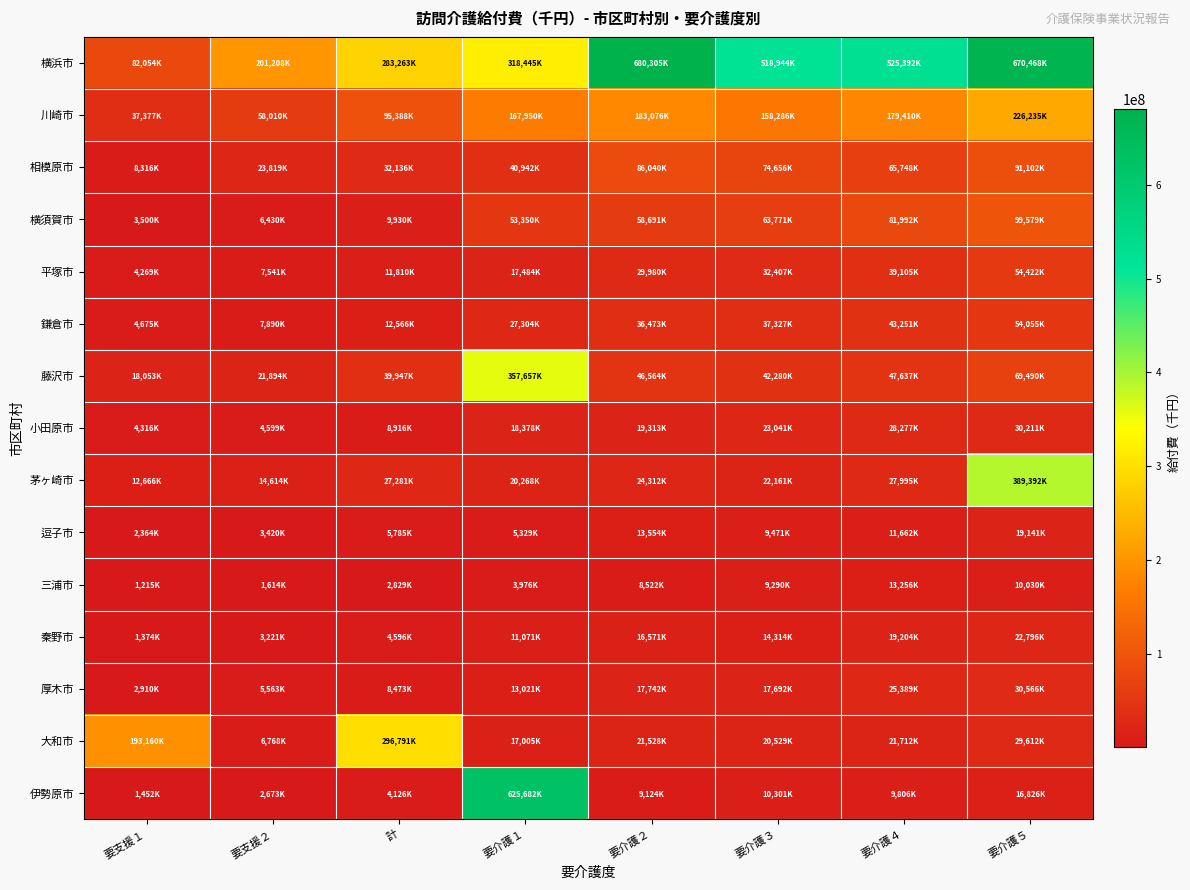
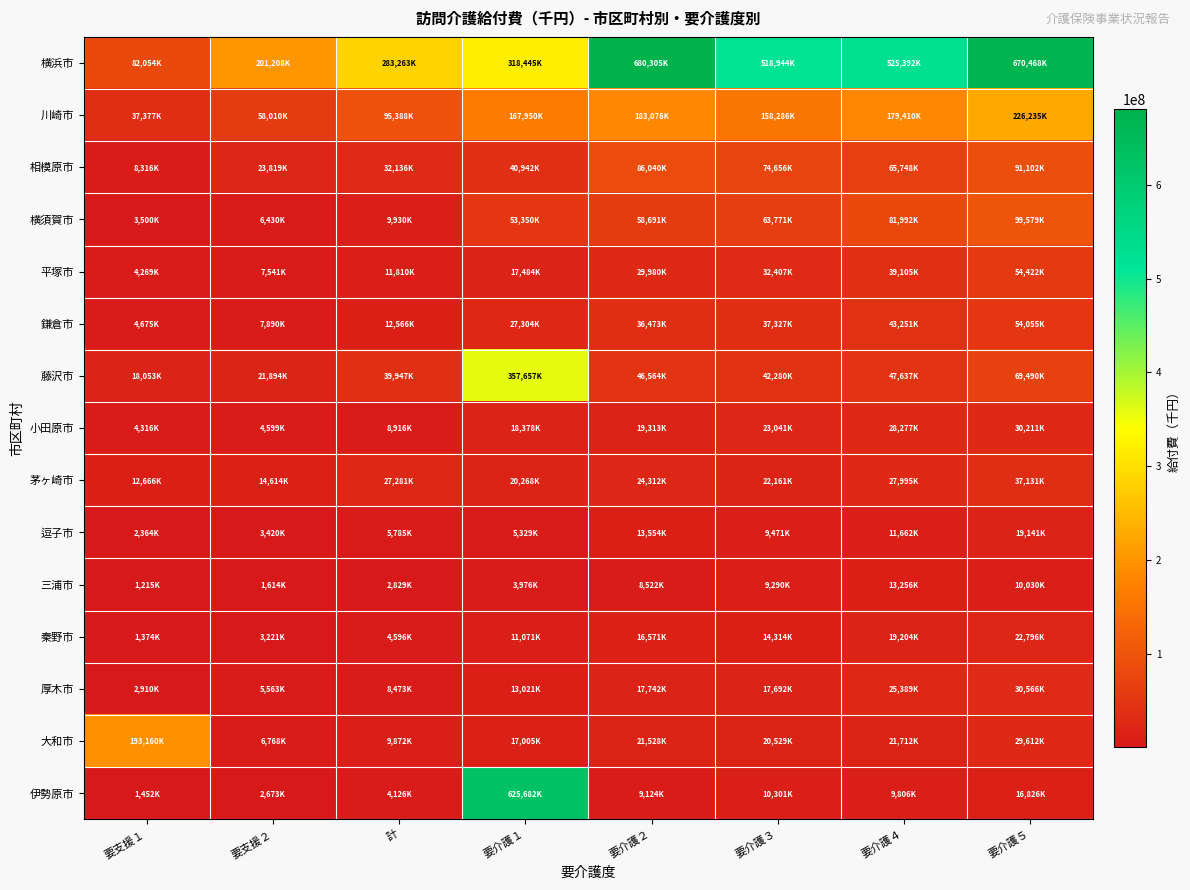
茅ヶ崎市, 要介護５: 389,392K -> 37,131K
大和市, 計: 296,791K -> 9,872K
